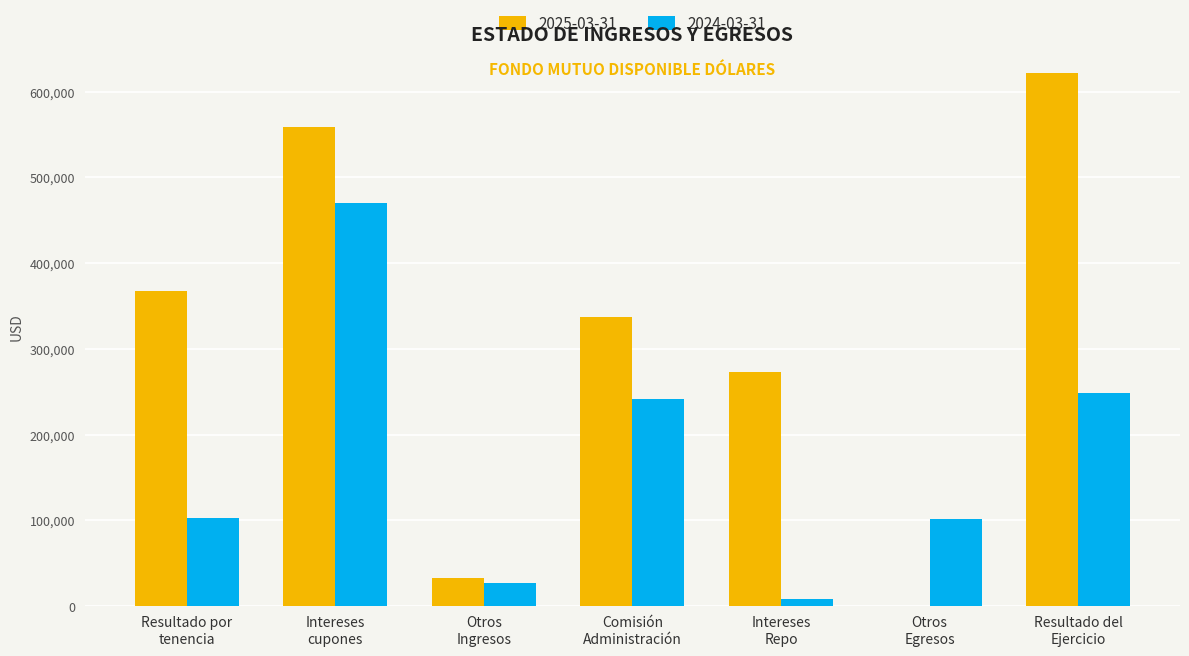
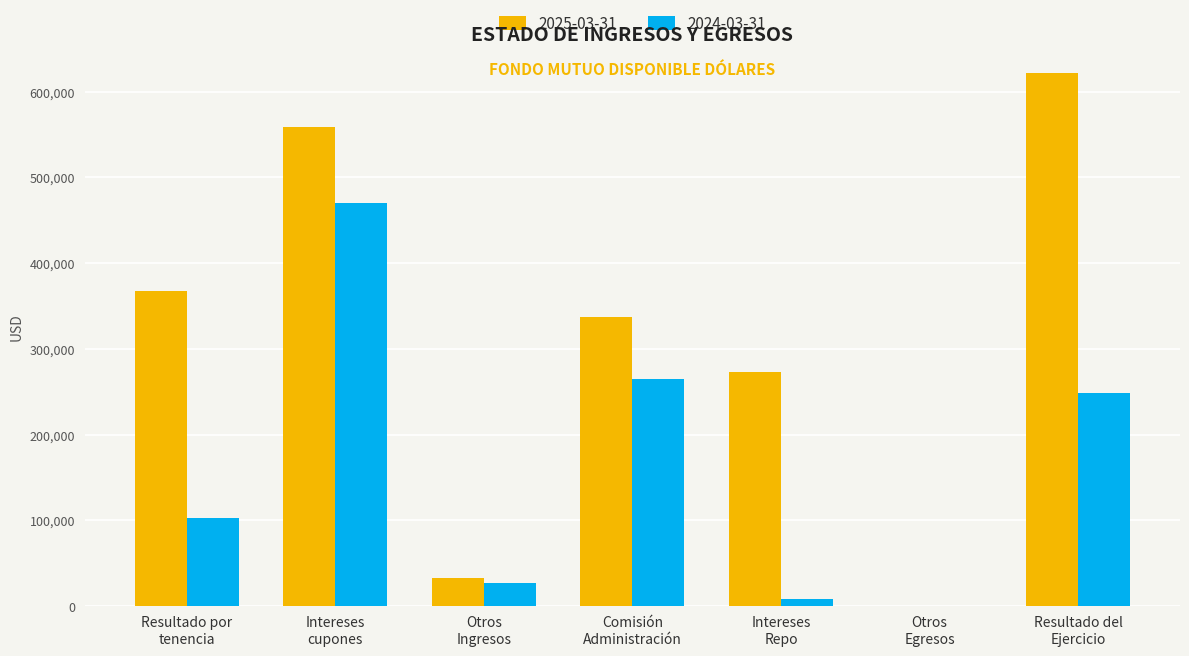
2024-03-31, Comisión Administración: 240,000 -> 260,000
2024-03-31, Otros Egresos: 100,000 -> 0
